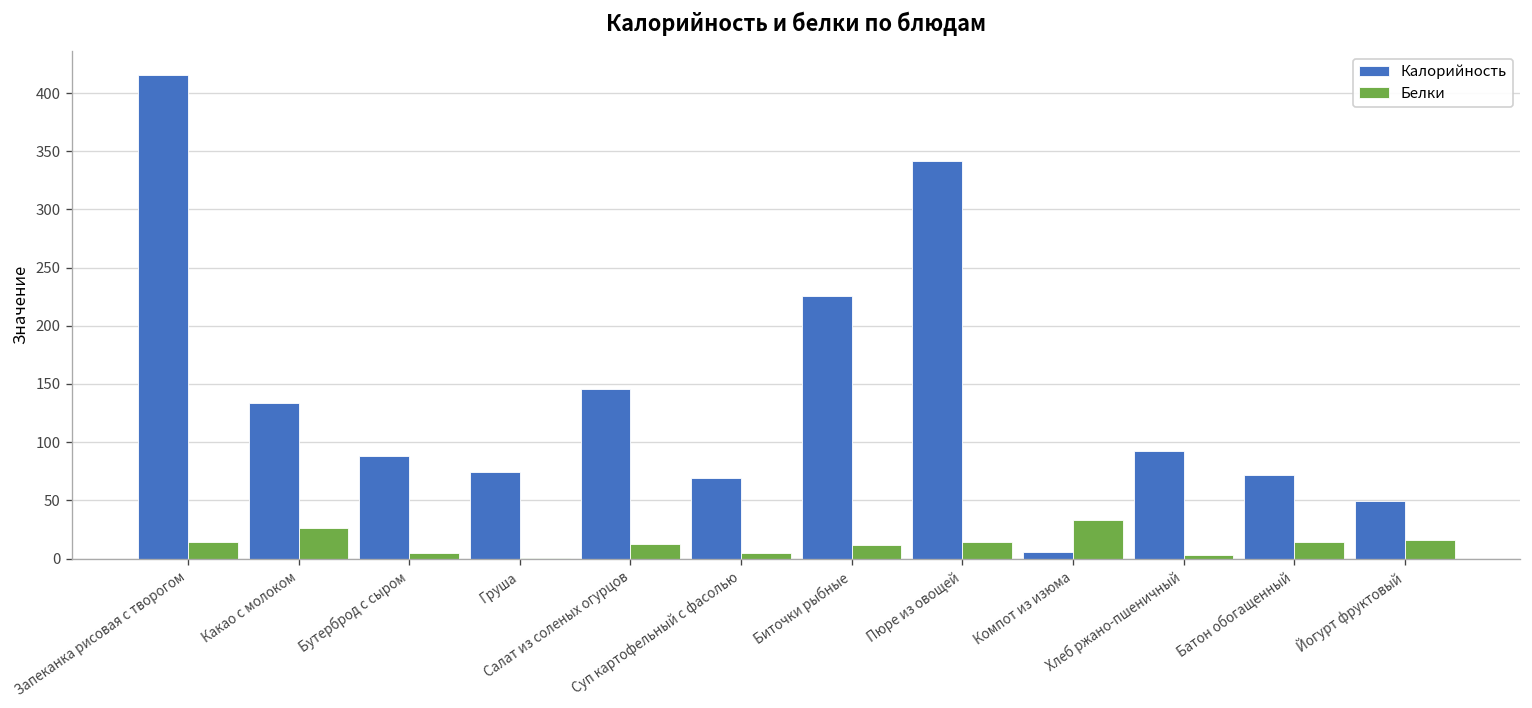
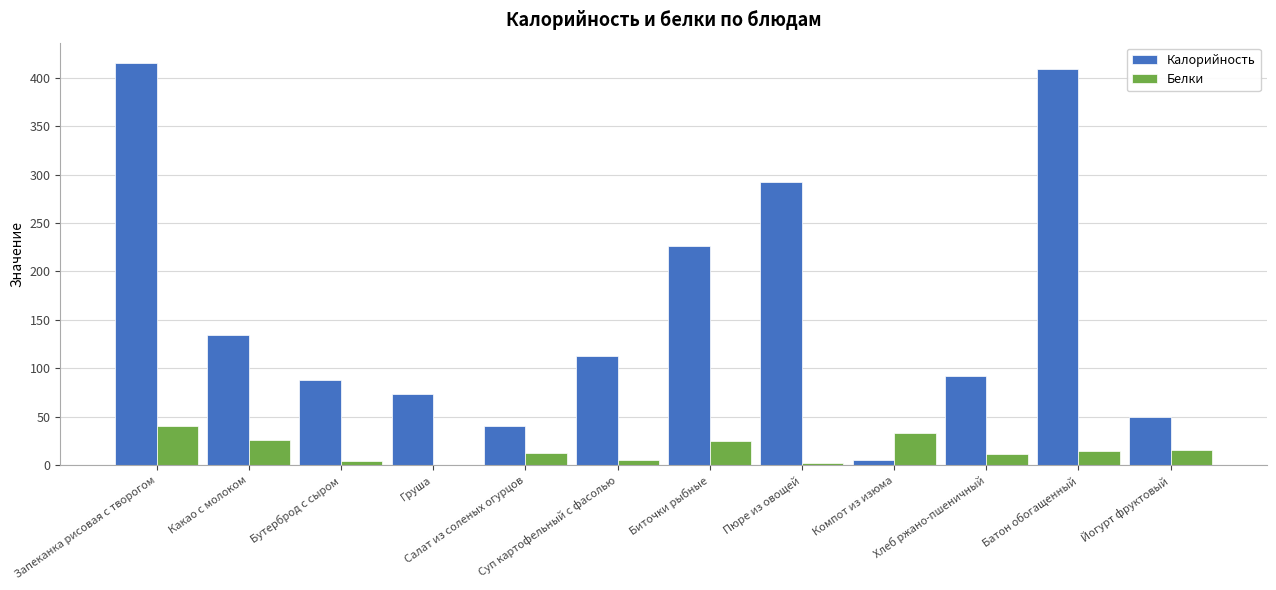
Белки, Запеканка рисовая с творогом: 10 -> 40
Калорийность, Салат из соленых огурцов: 150 -> 40
Калорийность, Суп картофельный с фасолью: 70 -> 110
Белки, Биточки рыбные: 10 -> 30
Калорийность, Пюре из овощей: 340 -> 290
Белки, Пюре из овощей: 10 -> 0
Белки, Хлеб ржано-пшеничный: 0 -> 10
Калорийность, Батон обогащенный: 70 -> 410
